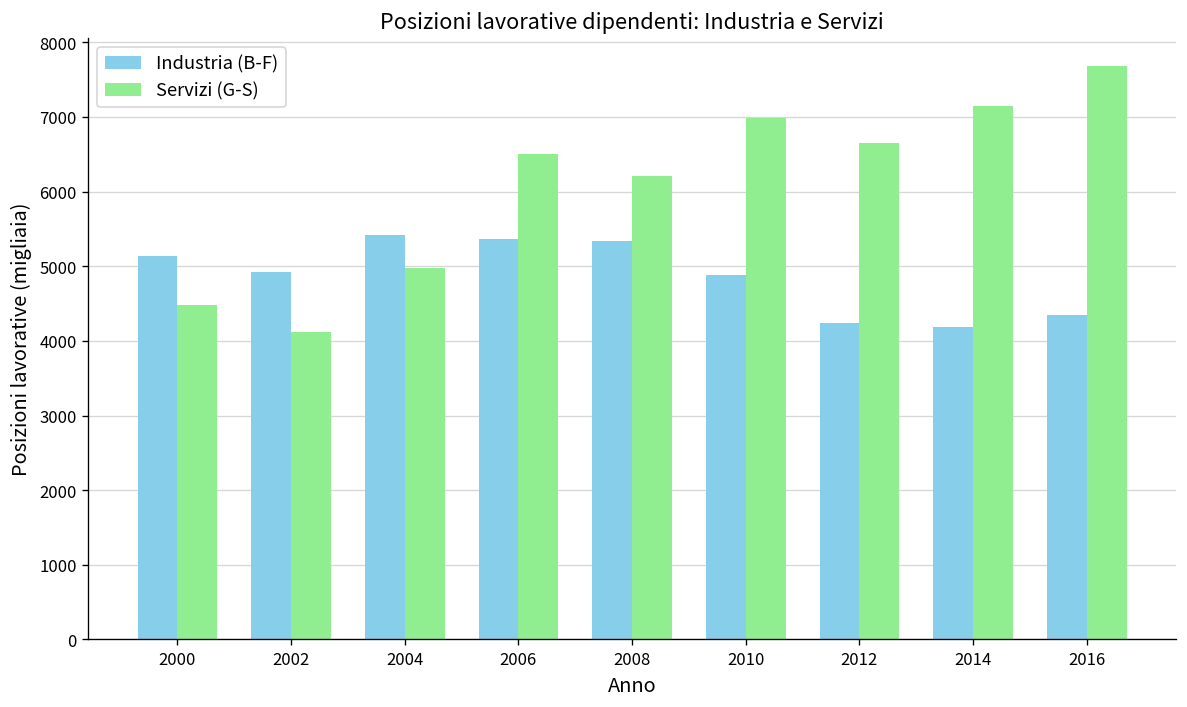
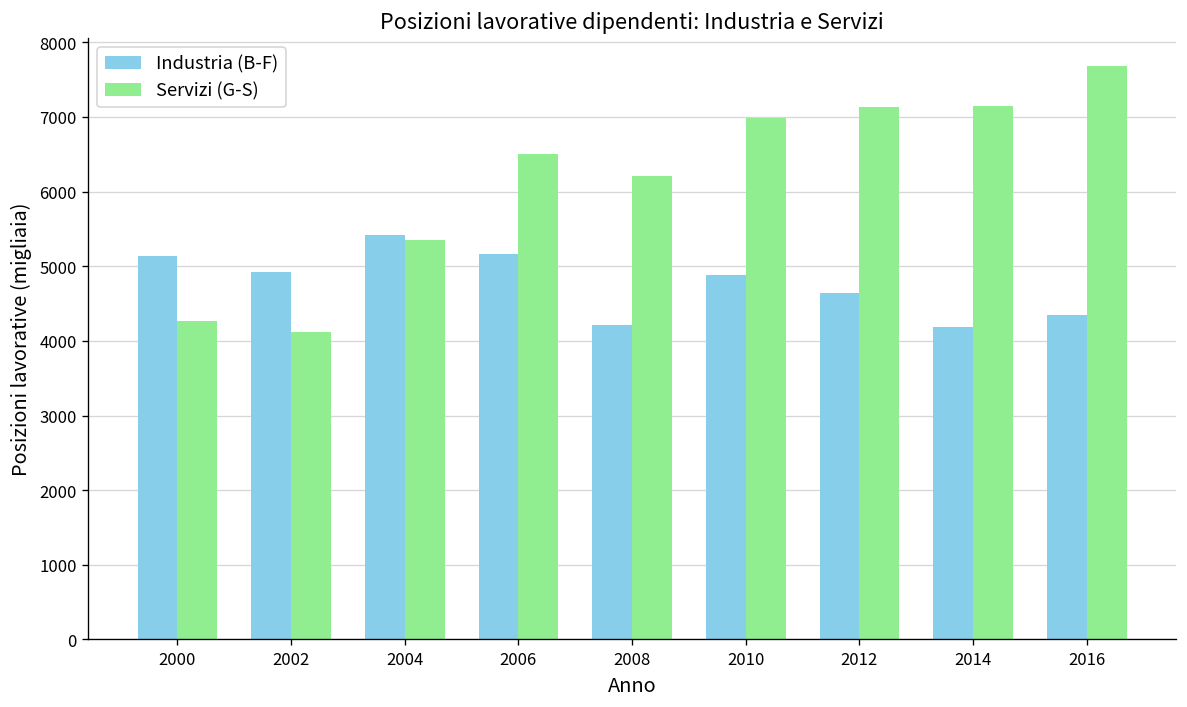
Servizi (G-S), 2000: 4500 -> 4300
Servizi (G-S), 2004: 5000 -> 5400
Industria (B-F), 2006: 5400 -> 5200
Industria (B-F), 2008: 5300 -> 4200
Industria (B-F), 2012: 4200 -> 4600
Servizi (G-S), 2012: 6700 -> 7100
